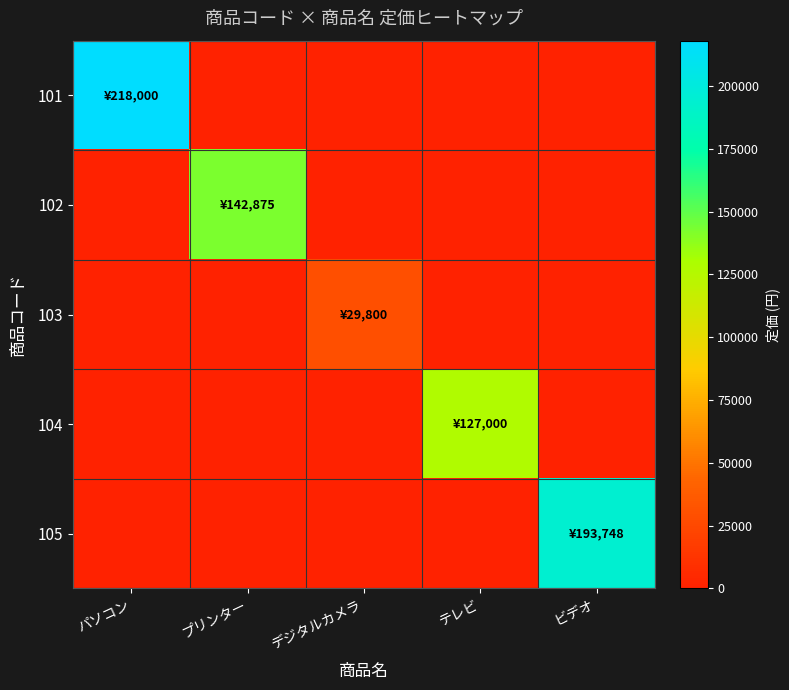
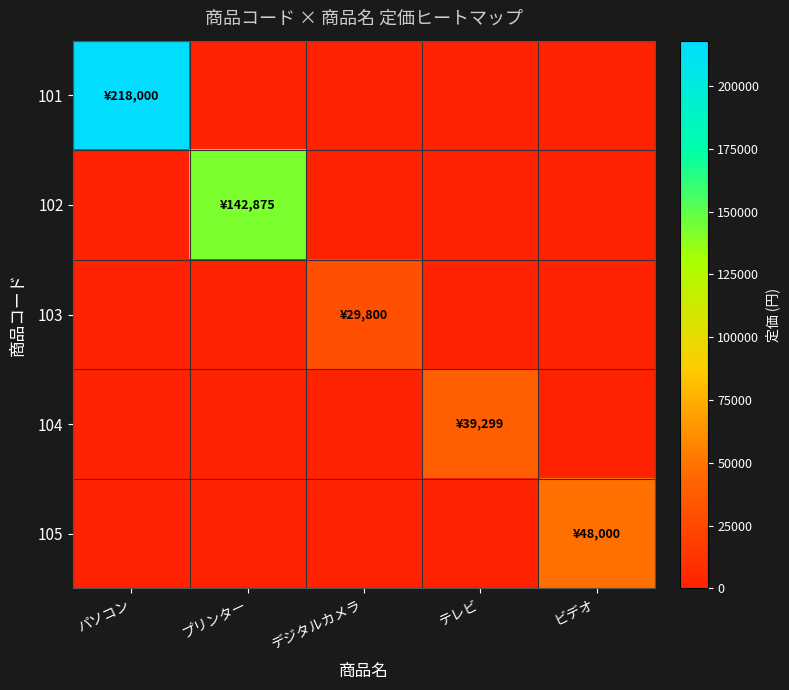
104, テレビ: ¥127,000 -> ¥39,299
105, ビデオ: ¥193,748 -> ¥48,000
